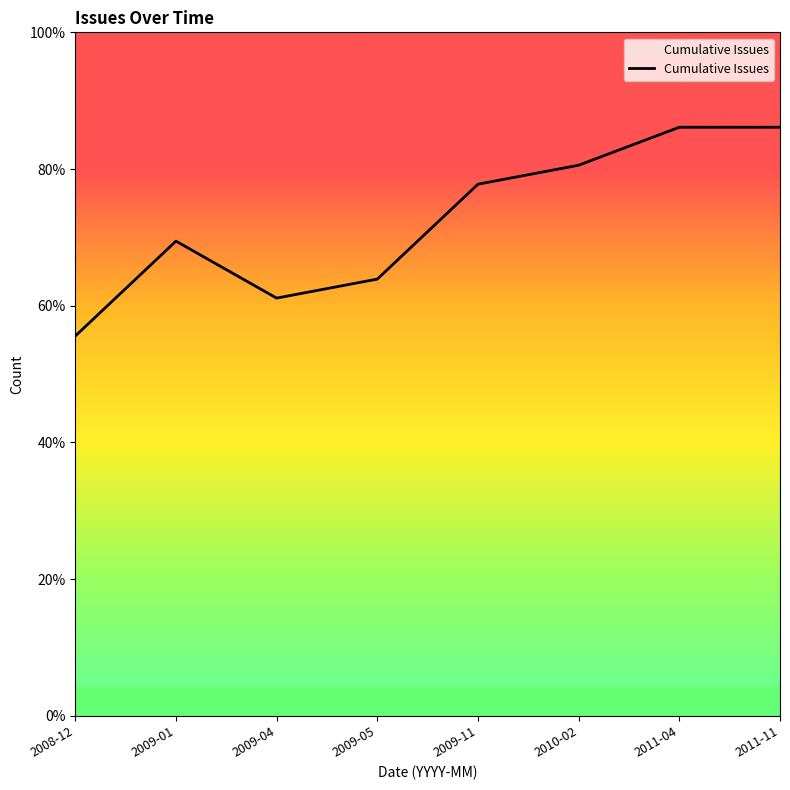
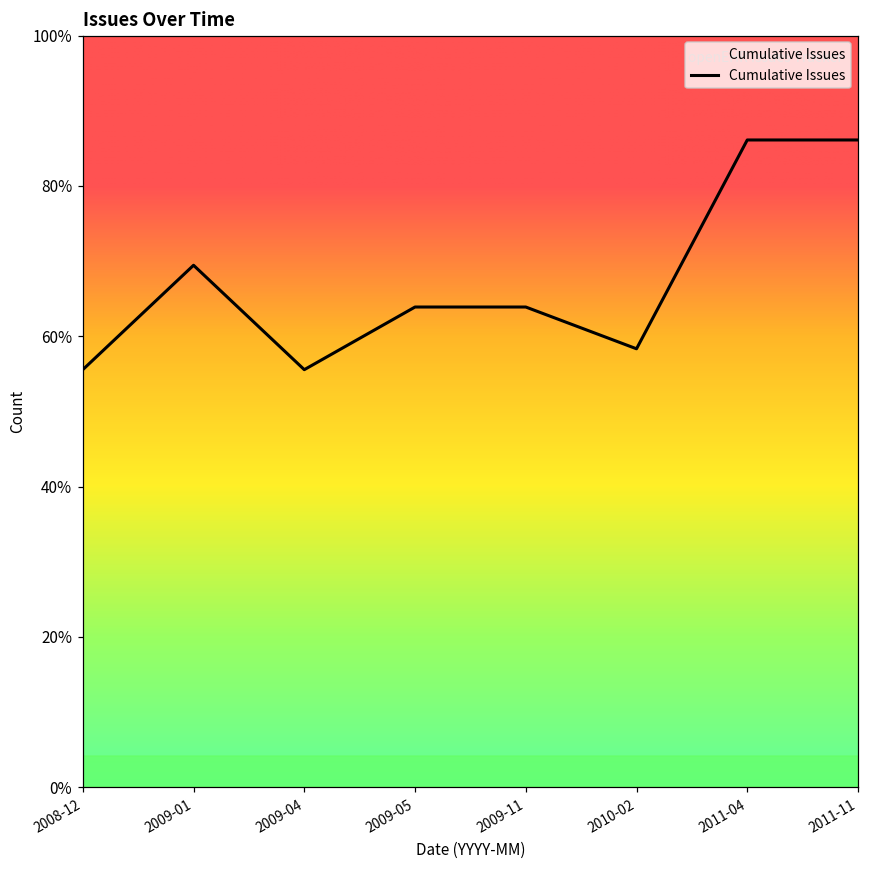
2009-04: 61% -> 56%
2009-11: 78% -> 64%
2010-02: 81% -> 58%
